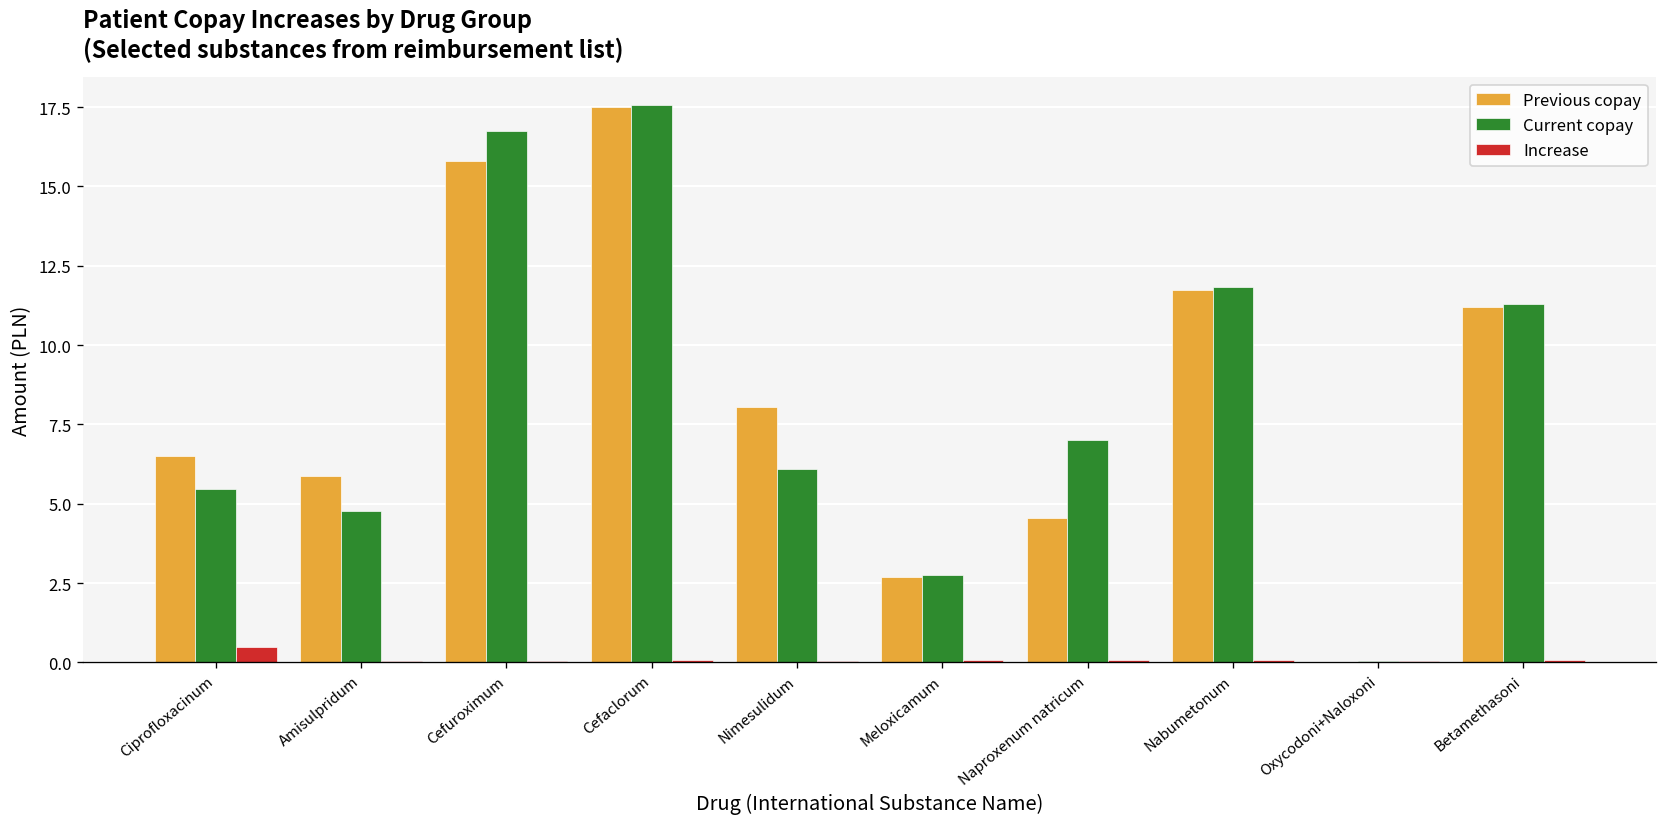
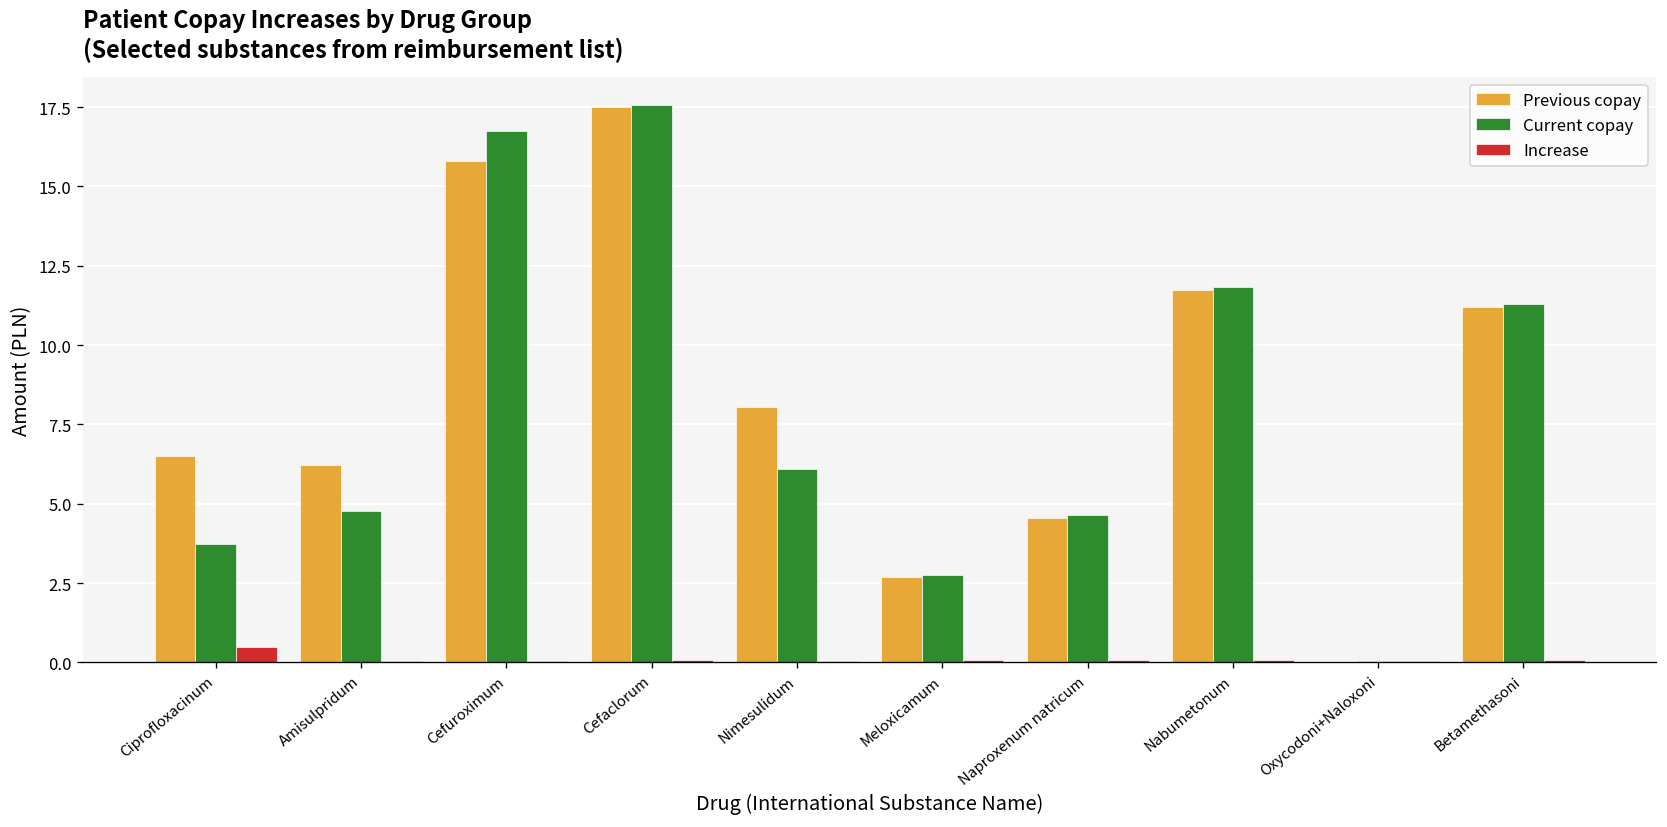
Current copay, Ciprofloxacinum: 5.5 -> 3.7
Previous copay, Amisulpridum: 5.9 -> 6.2
Current copay, Naproxenum natricum: 7.0 -> 4.6
